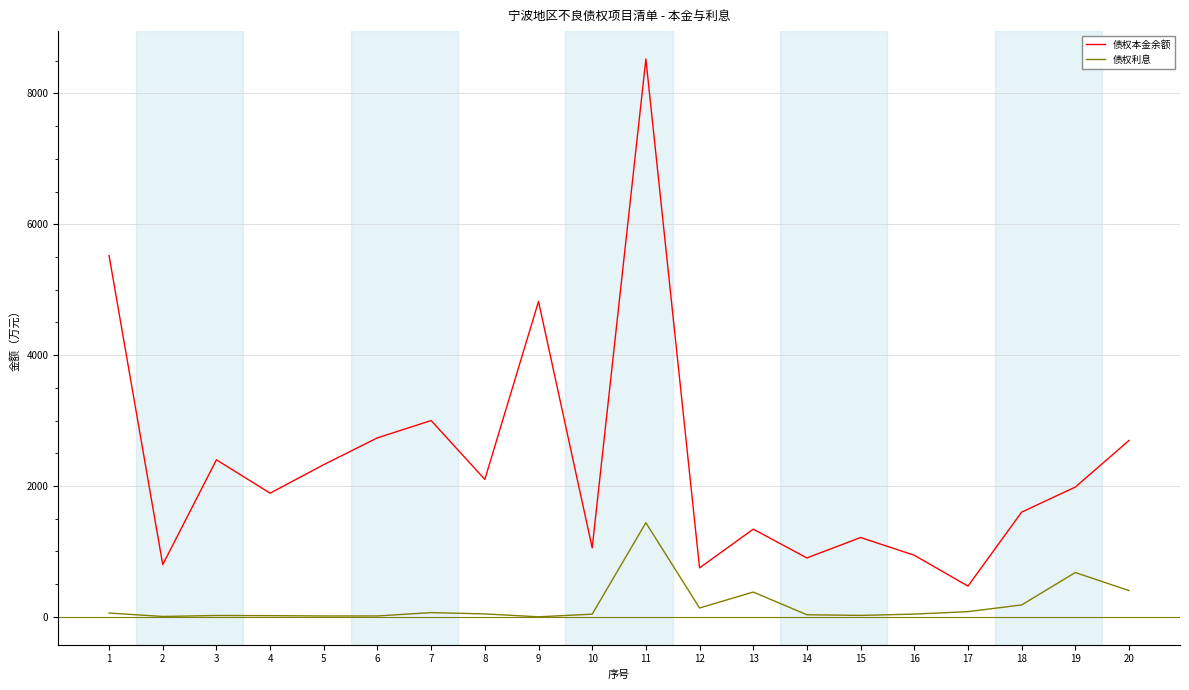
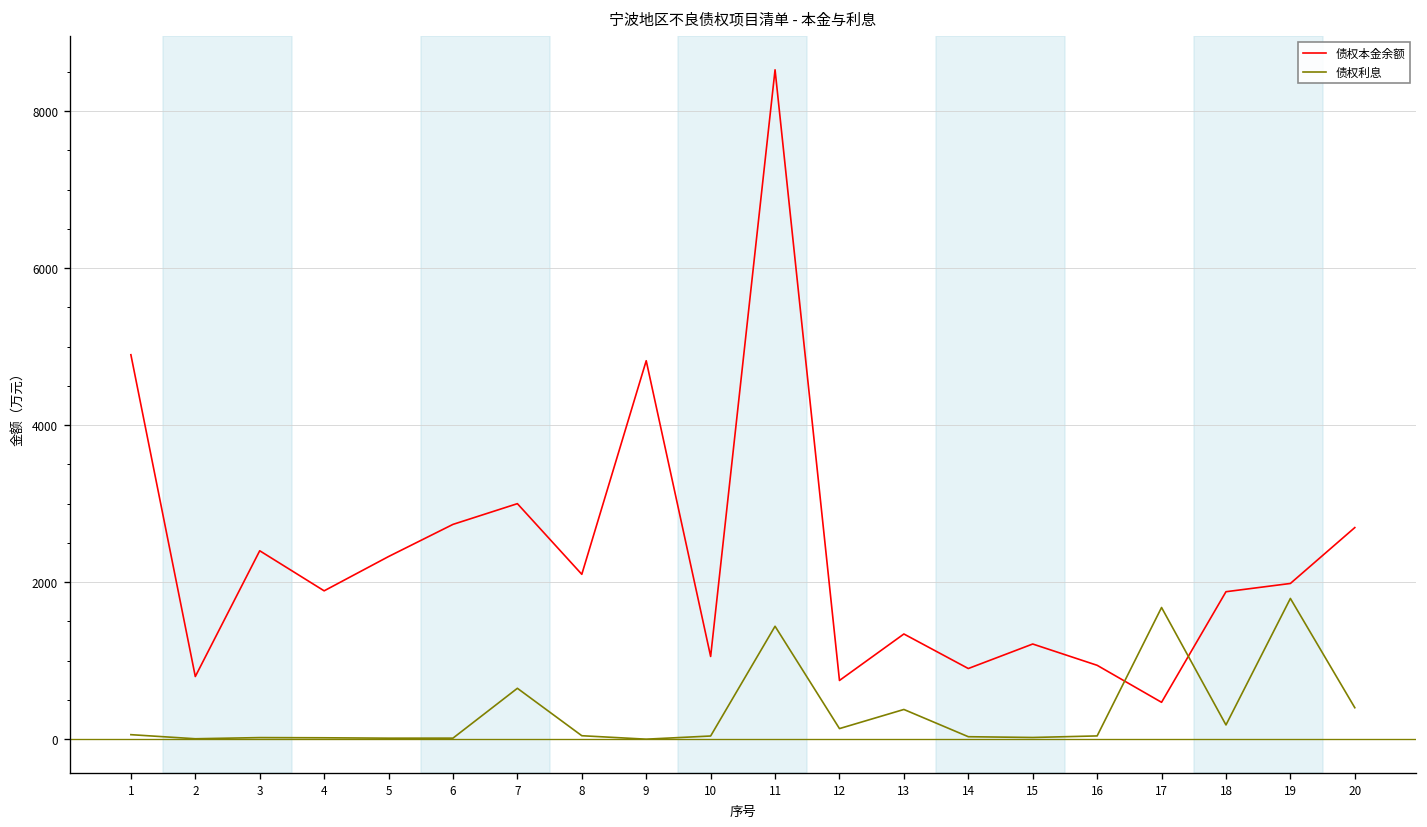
债权本金余额, 1: 5500 -> 4900
债权利息, 7: 100 -> 600
债权利息, 17: 100 -> 1700
债权本金余额, 18: 1600 -> 1900
债权利息, 19: 700 -> 1800
